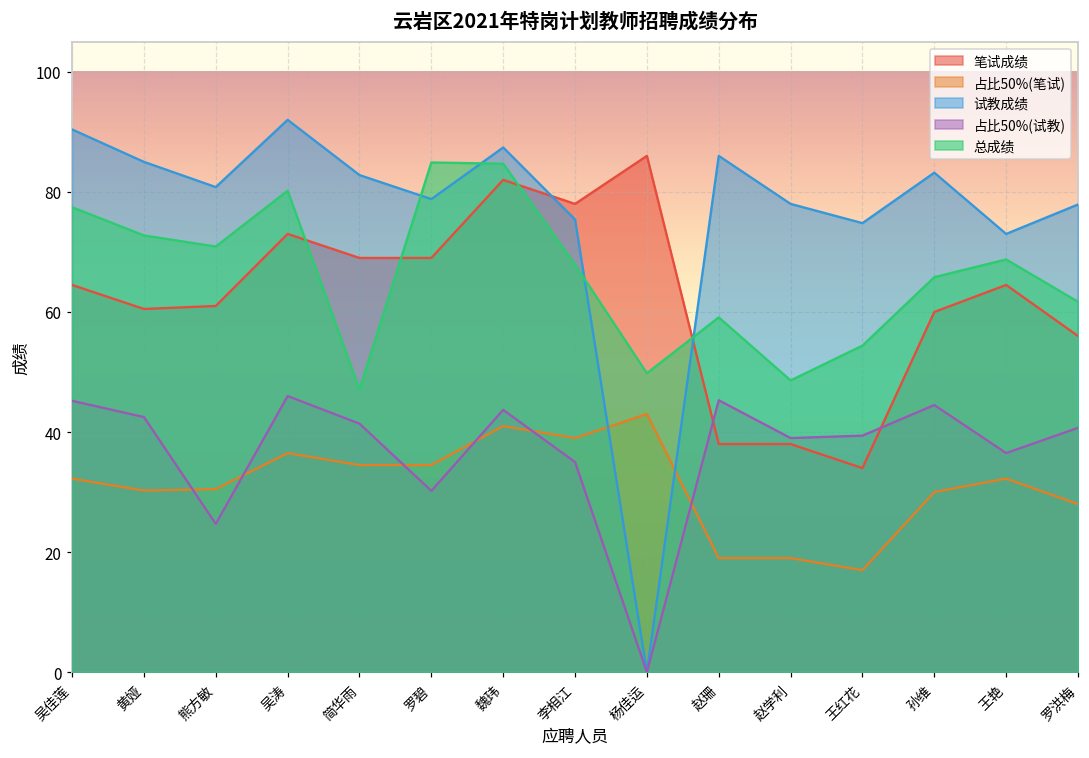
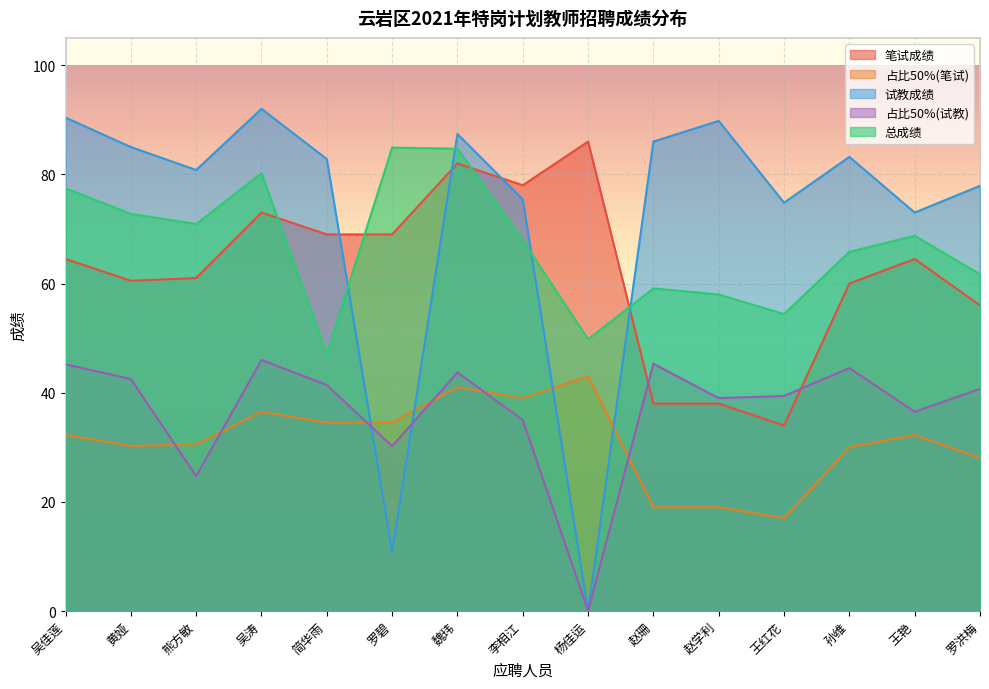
试教成绩, 罗碧: 79 -> 11
试教成绩, 赵学利: 78 -> 90
总成绩, 赵学利: 49 -> 58
